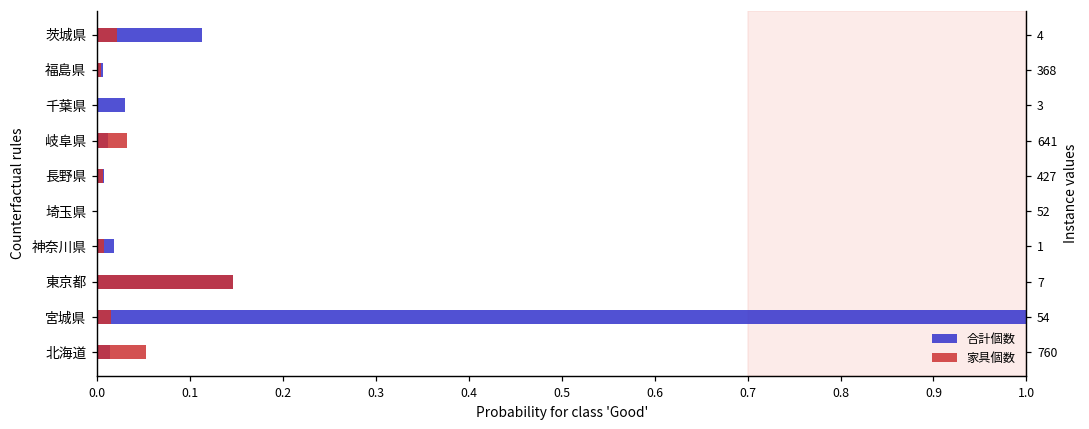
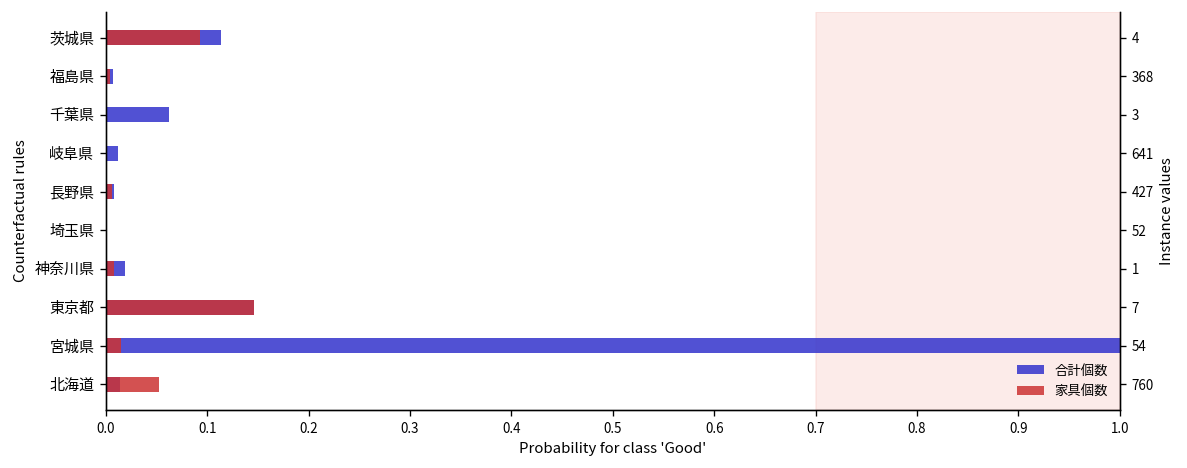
家具個数, 茨城県: 0.02 -> 0.09
合計個数, 千葉県: 0.03 -> 0.06
家具個数, 岐阜県: 0.03 -> 0.00
